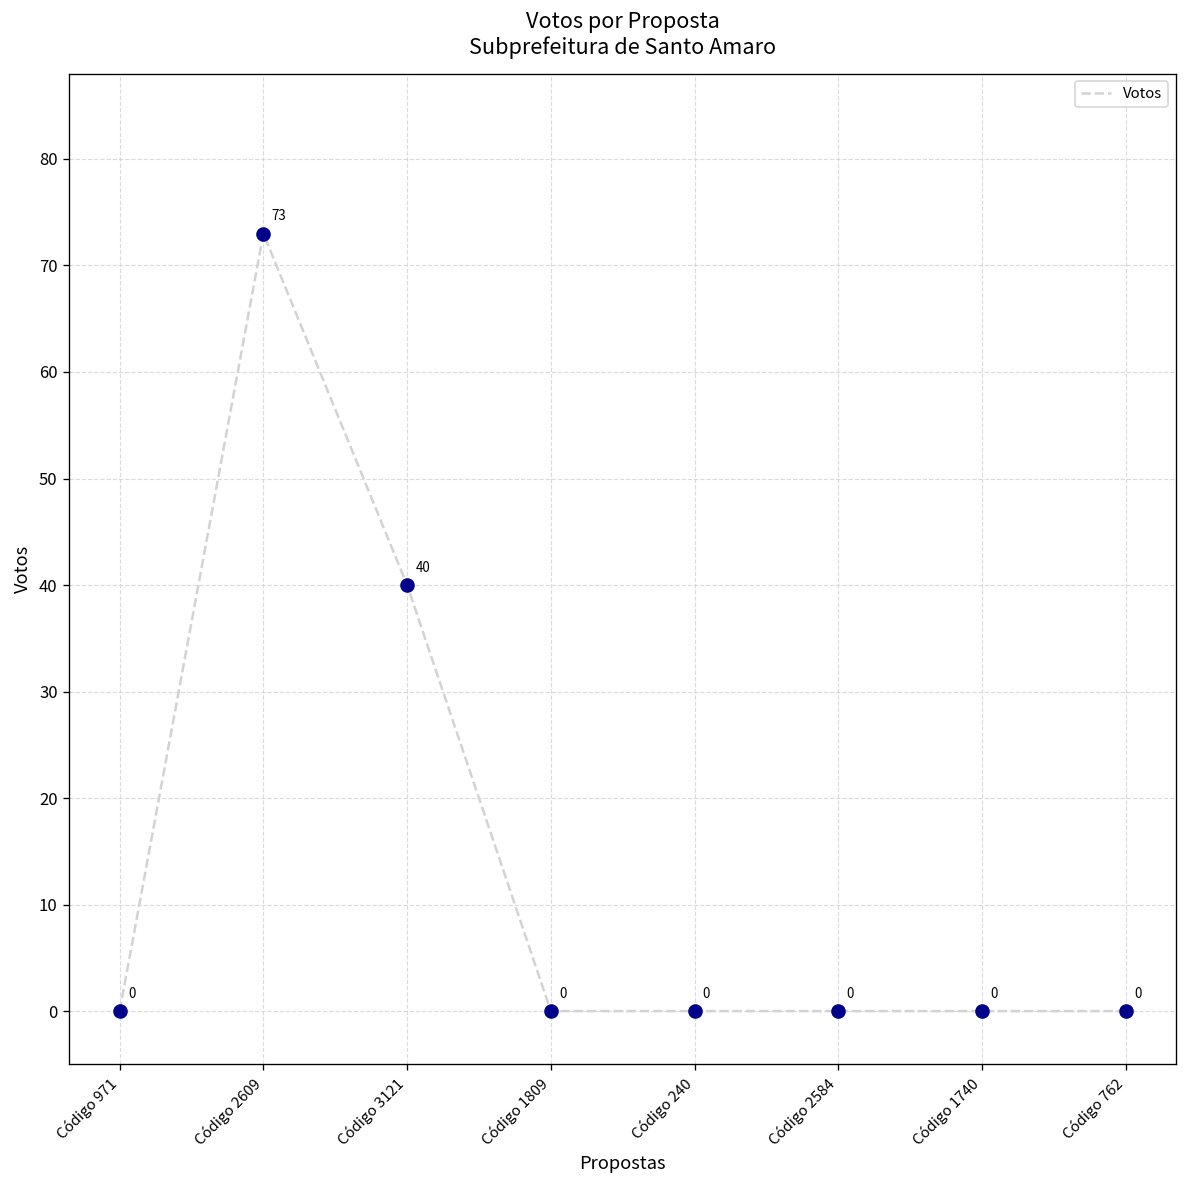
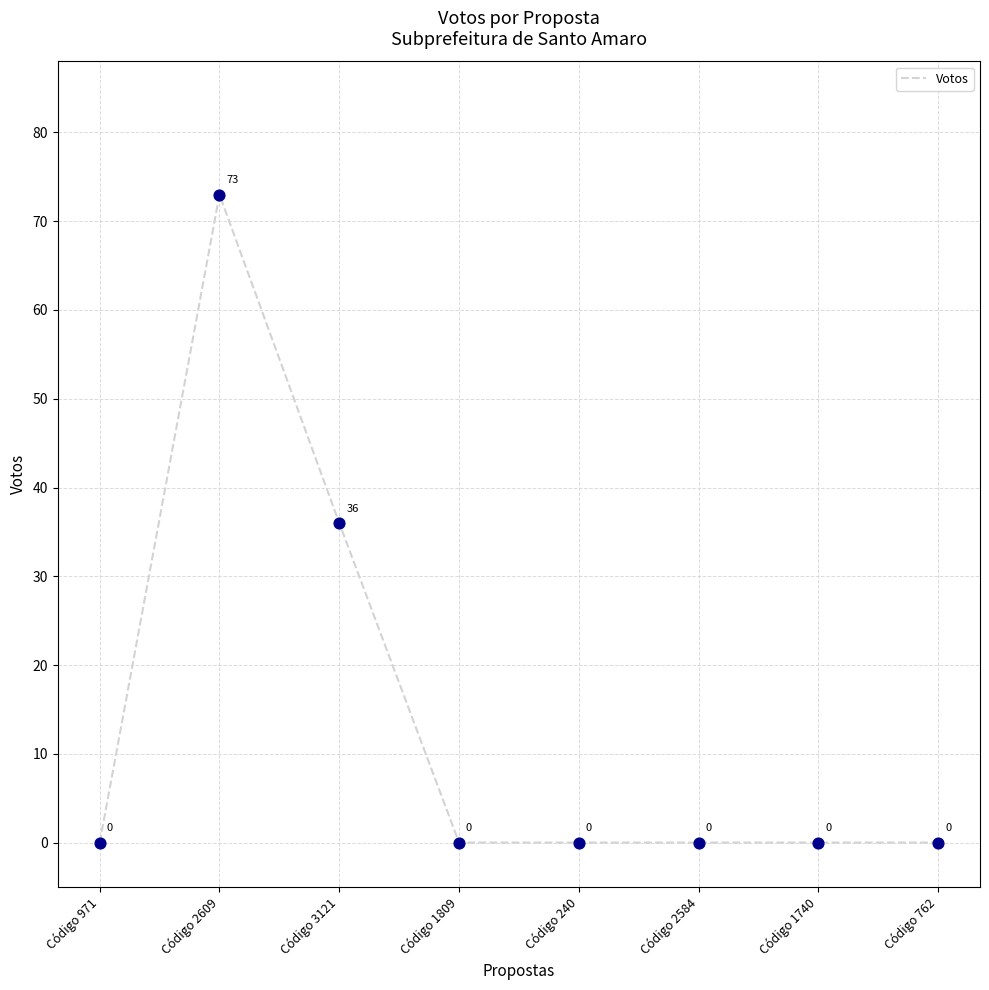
Código 3121: 40 -> 36
